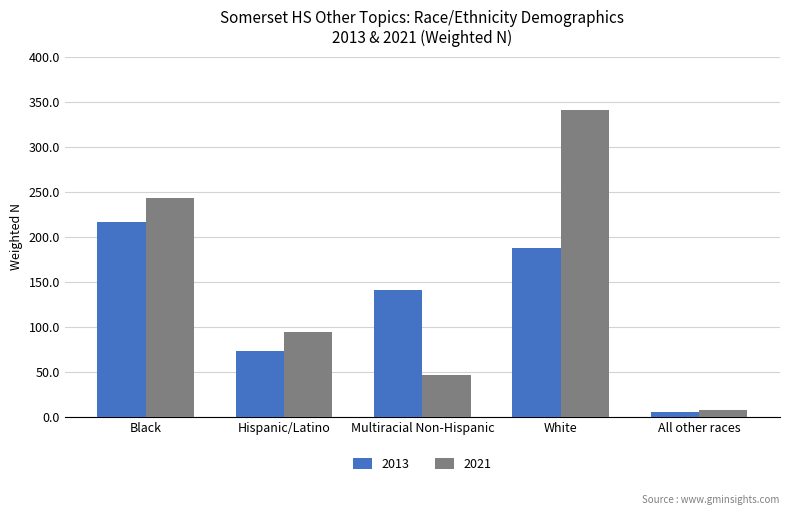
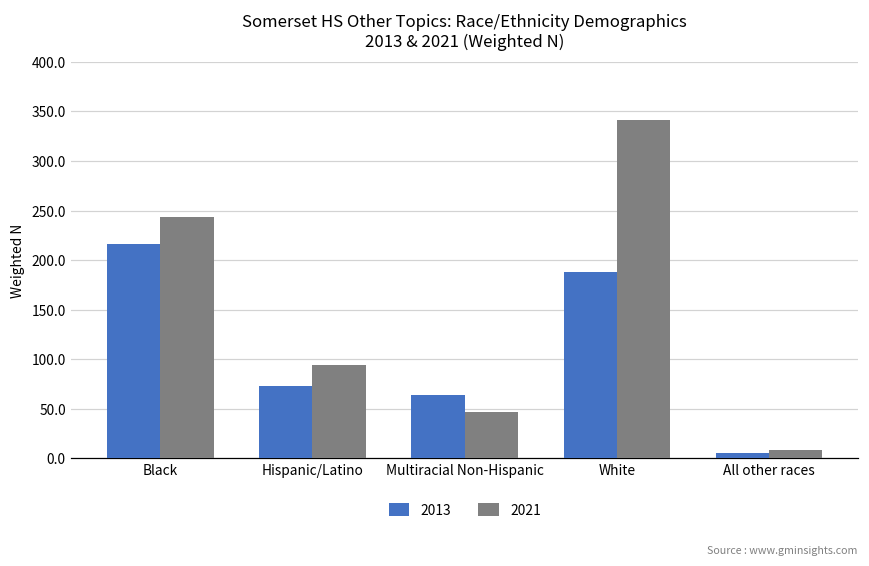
2013, Multiracial Non-Hispanic: 140 -> 60
